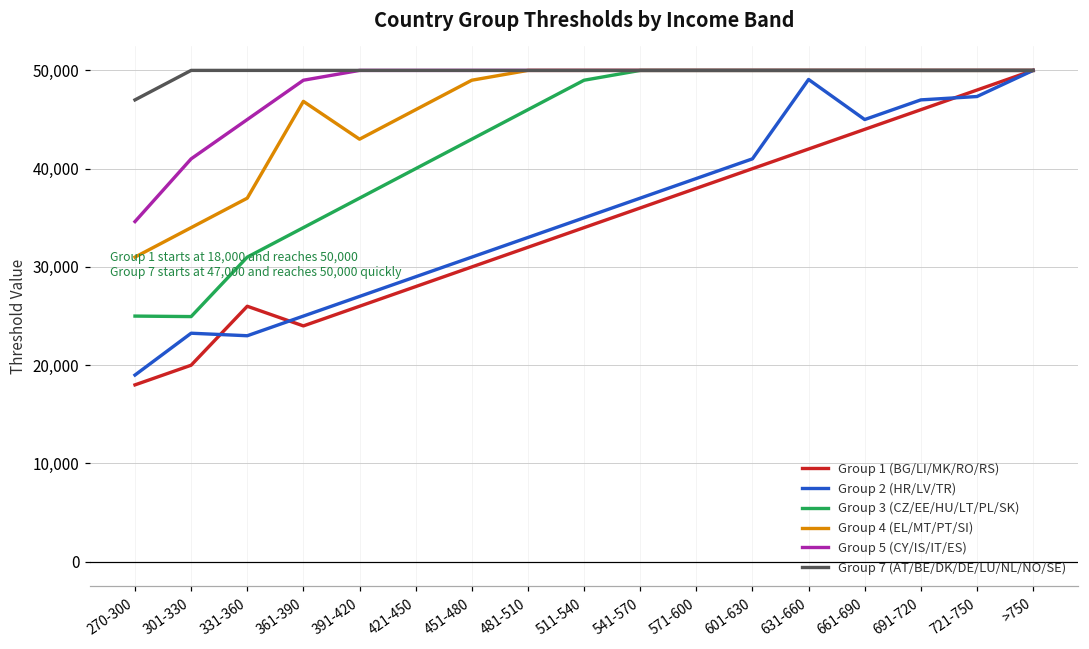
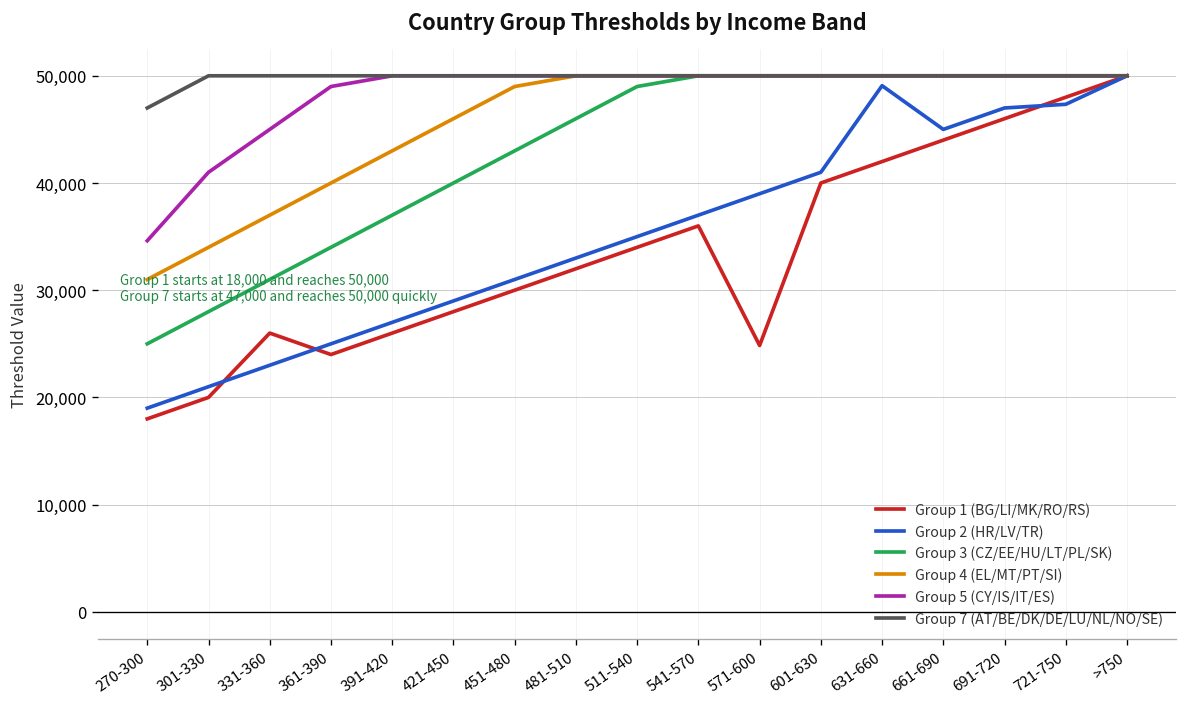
Group 2 (HR/LV/TR), 301-330: 23,000 -> 21,000
Group 3 (CZ/EE/HU/LT/PL/SK), 301-330: 25,000 -> 28,000
Group 4 (EL/MT/PT/SI), 361-390: 47,000 -> 40,000
Group 1 (BG/LI/MK/RO/RS), 571-600: 38,000 -> 25,000
